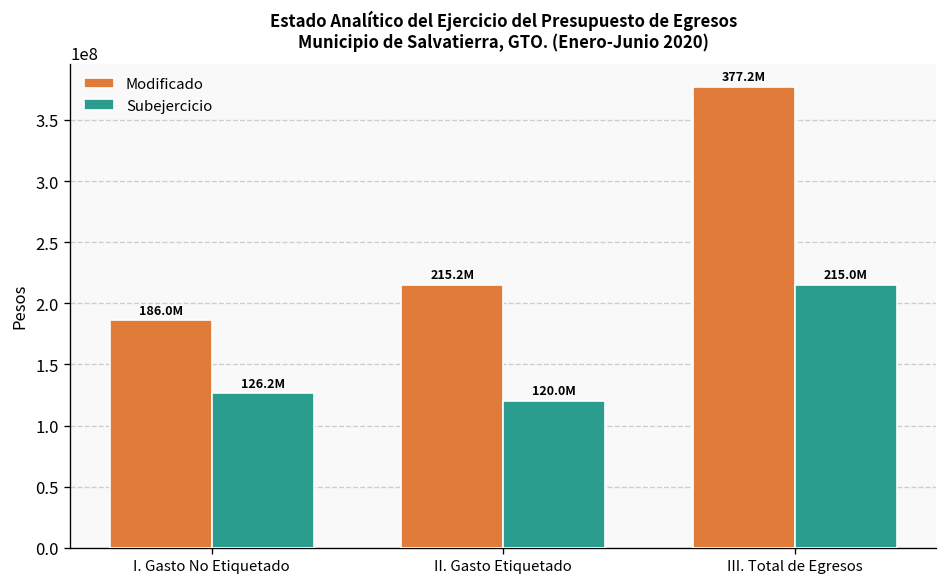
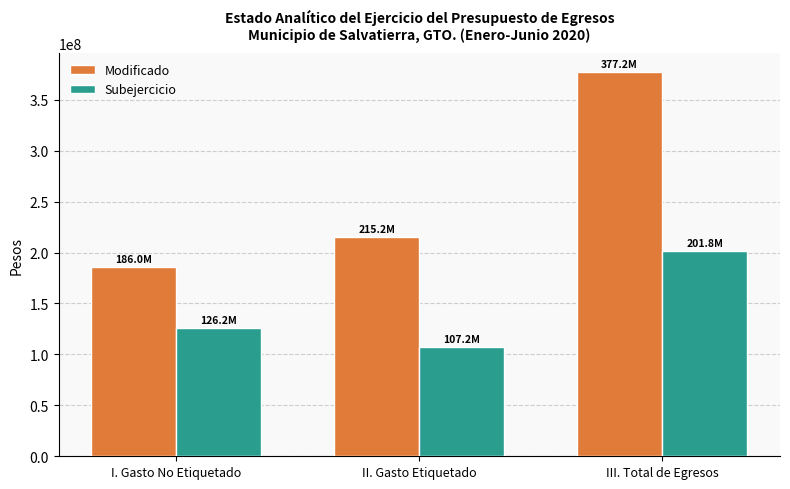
Subejercicio, II. Gasto Etiquetado: 120.0M -> 107.2M
Subejercicio, III. Total de Egresos: 215.0M -> 201.8M
